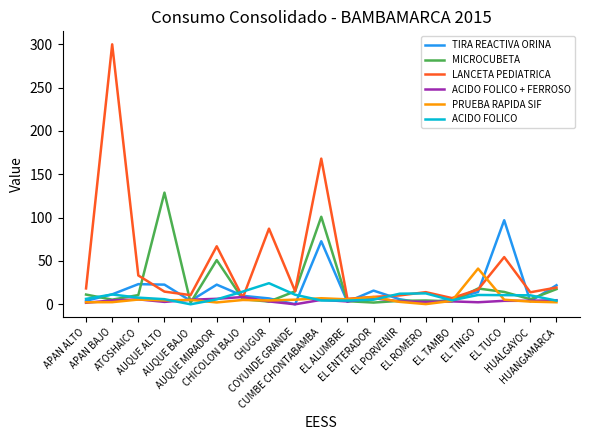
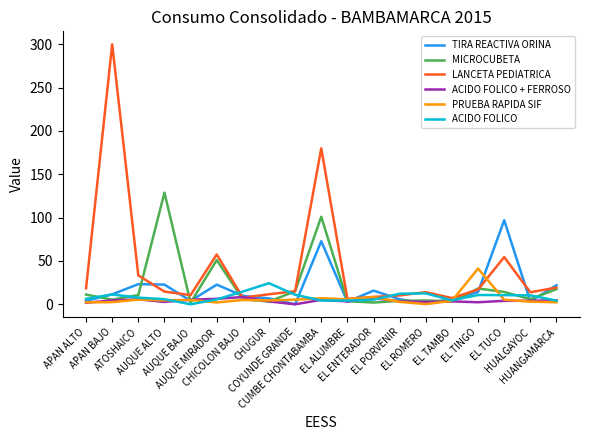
LANCETA PEDIATRICA, AUQUE MIRADOR: 70 -> 60
LANCETA PEDIATRICA, CHUGUR: 90 -> 10
LANCETA PEDIATRICA, CUMBE CHONTABAMBA: 170 -> 180
